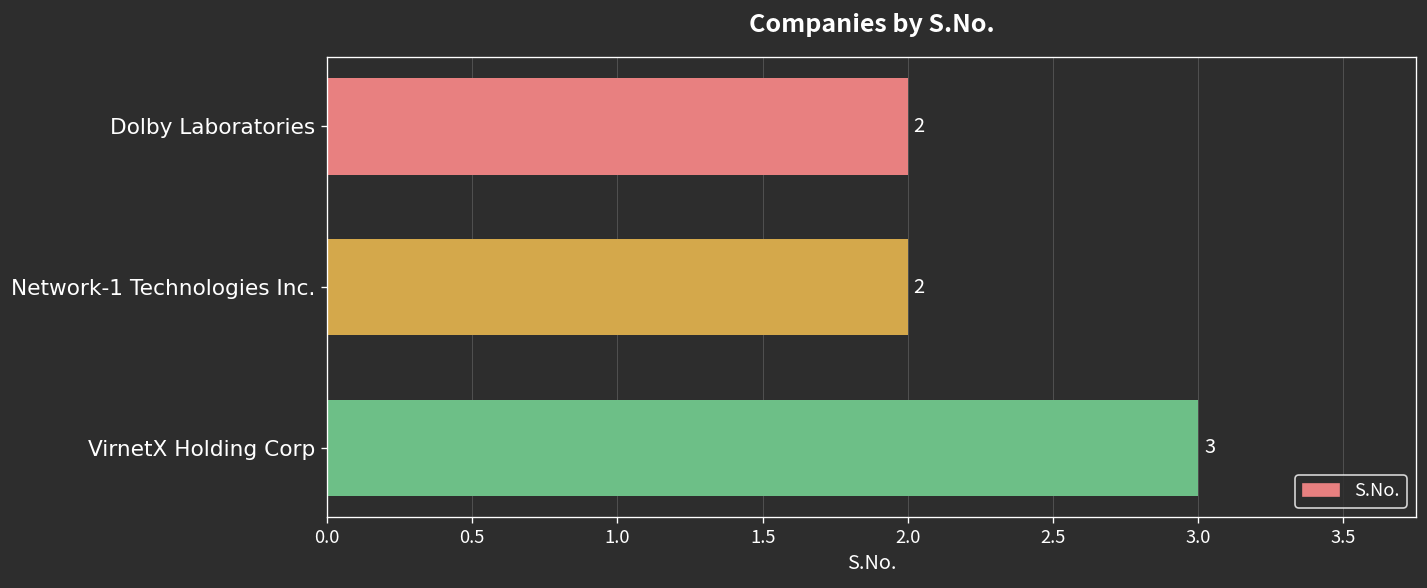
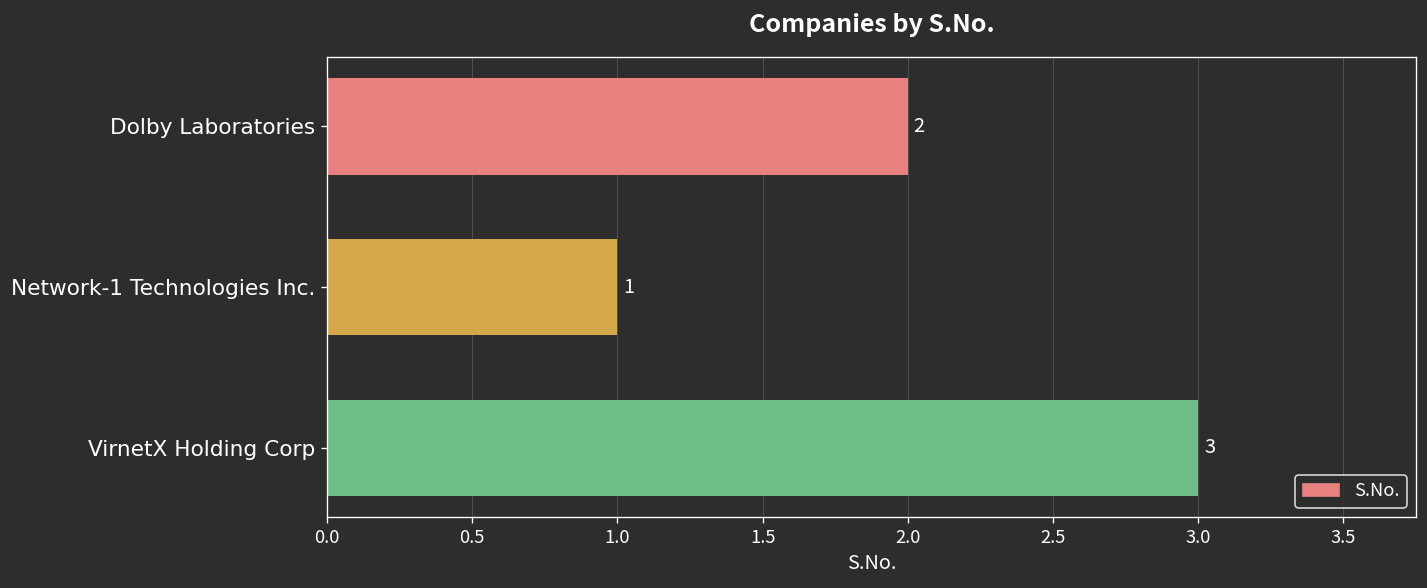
Network-1 Technologies Inc.: 2 -> 1
